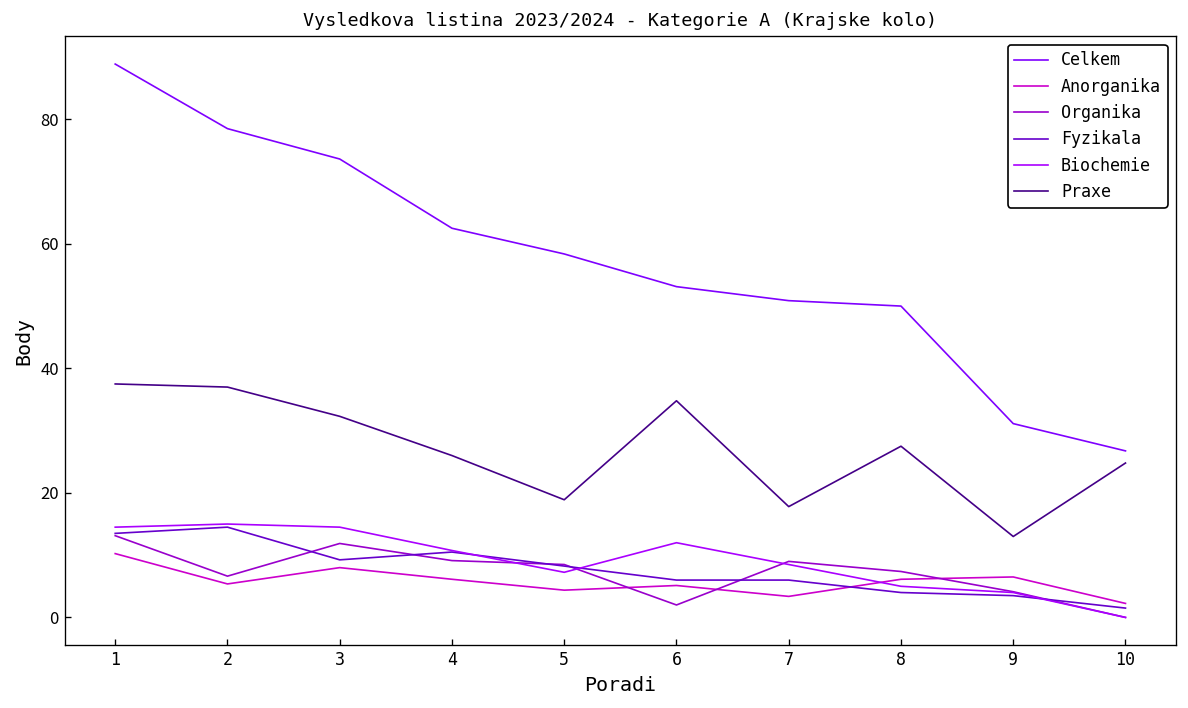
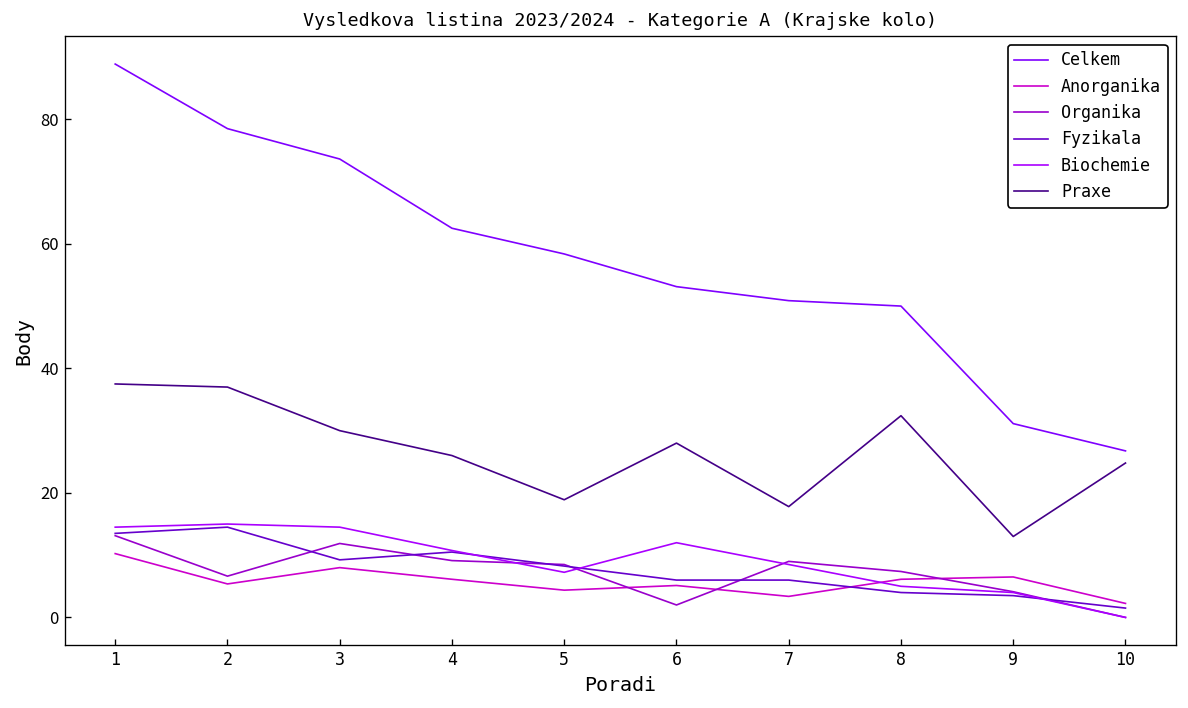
Praxe, 3: 32 -> 30
Praxe, 6: 35 -> 28
Praxe, 8: 28 -> 32
